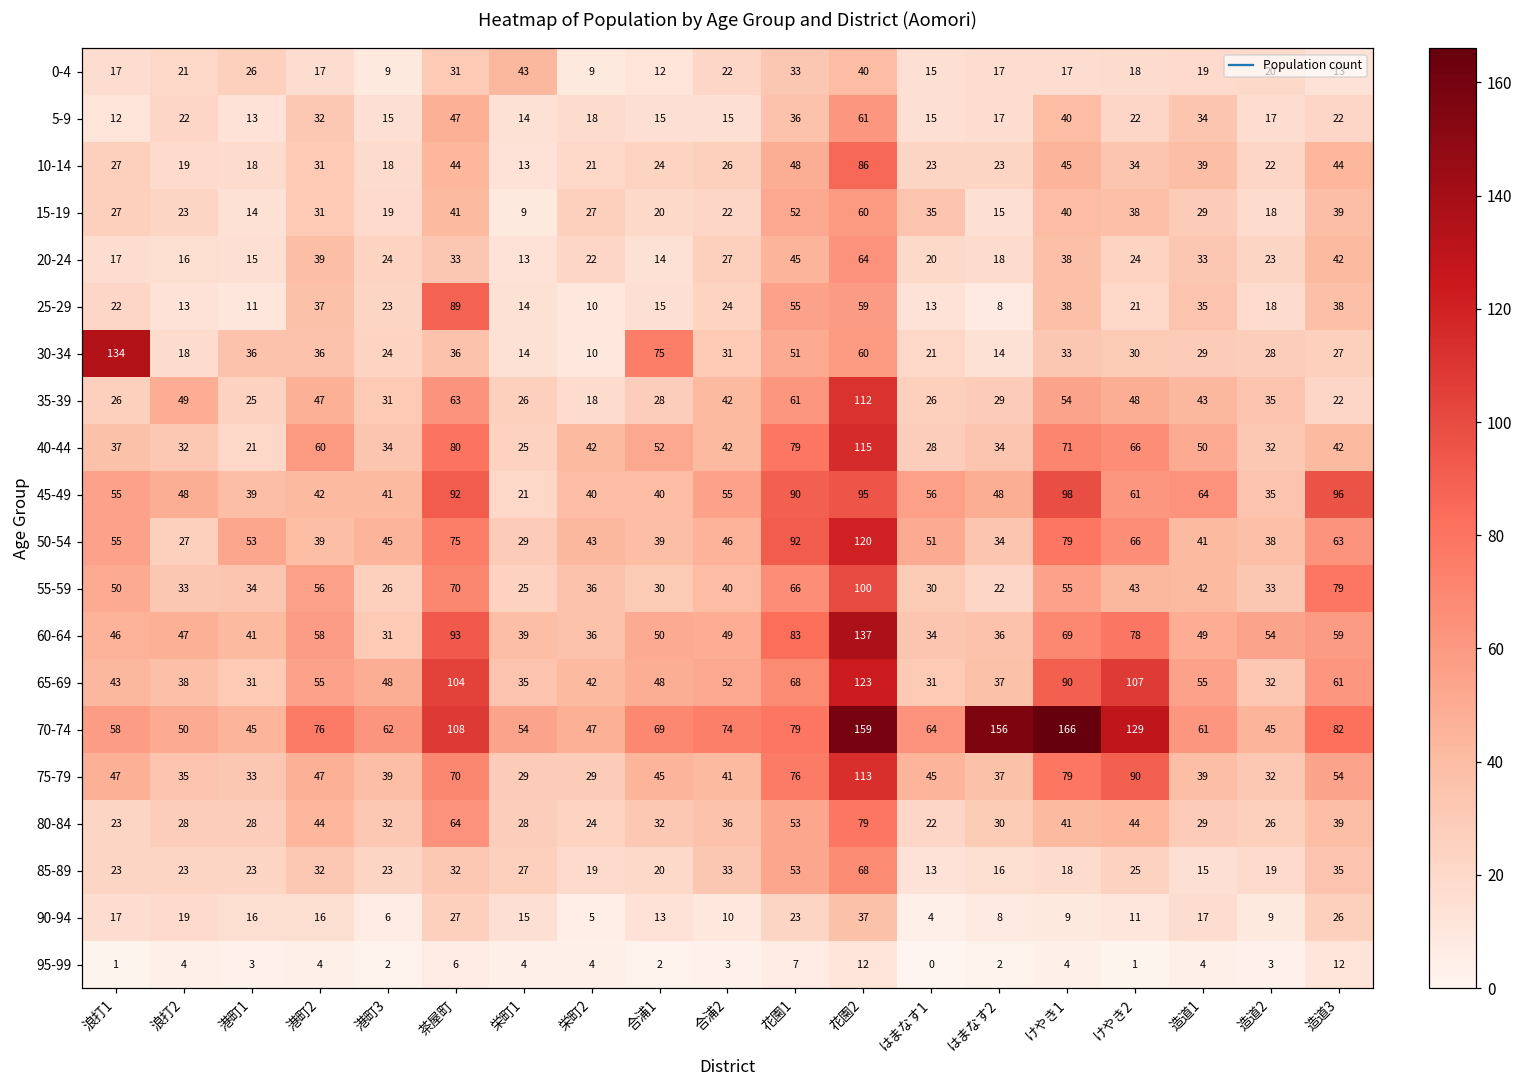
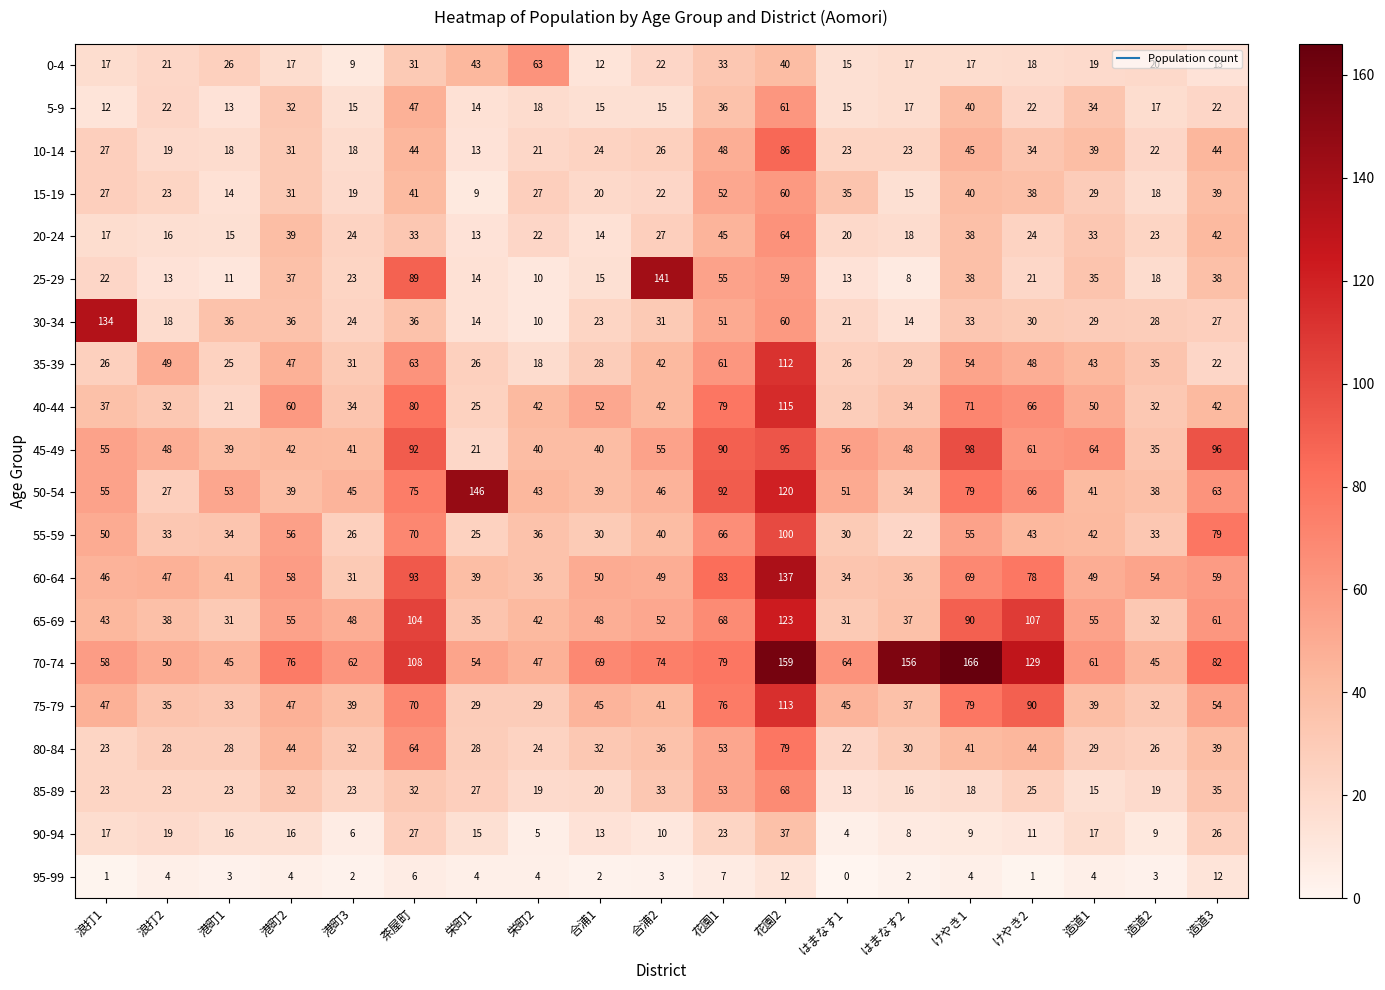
0-4, 栄町2: 9 -> 63
25-29, 合浦2: 24 -> 141
30-34, 合浦1: 75 -> 23
50-54, 栄町1: 29 -> 146
